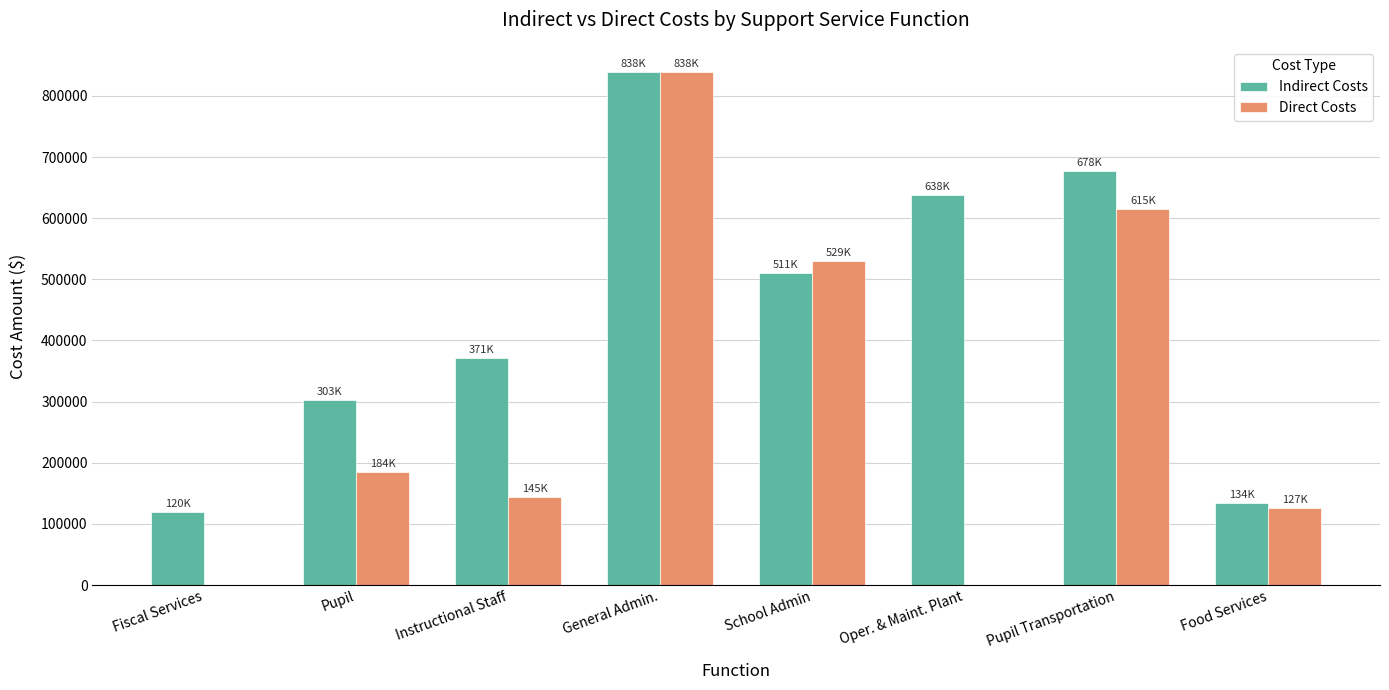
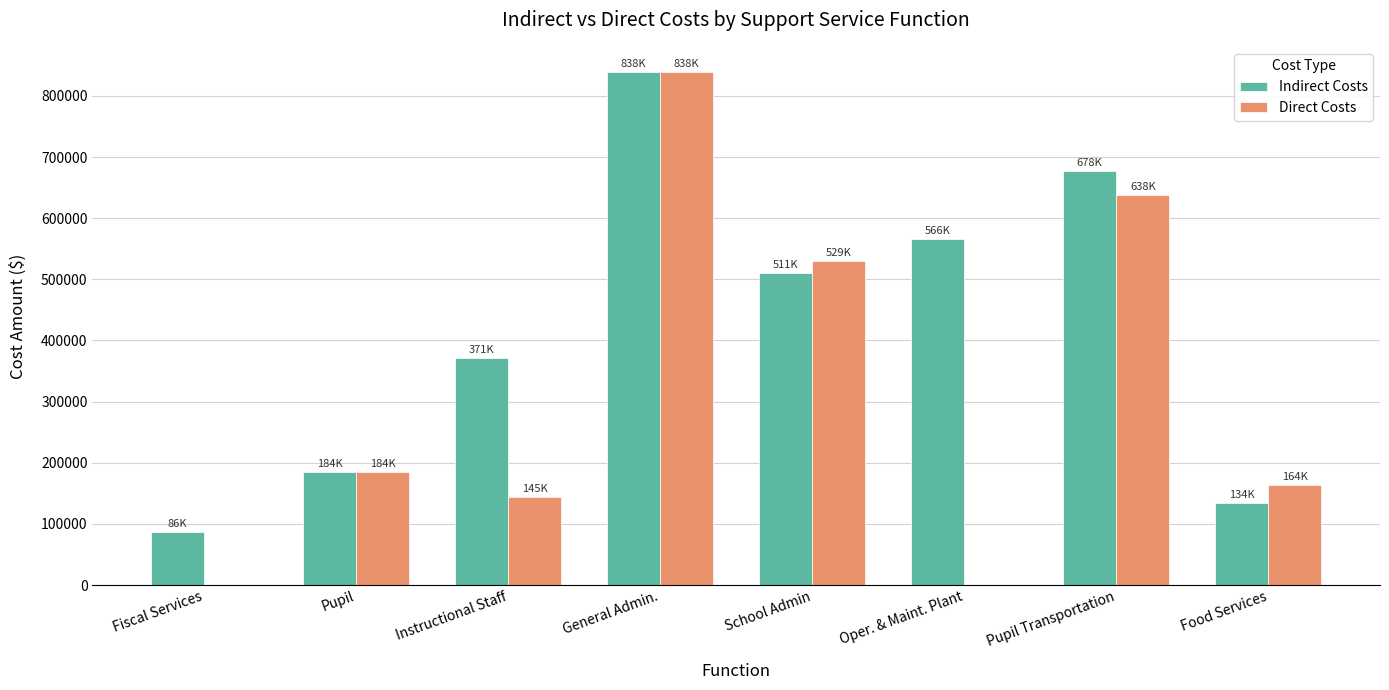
Indirect Costs, Fiscal Services: 120K -> 86K
Indirect Costs, Pupil: 303K -> 184K
Indirect Costs, Oper. & Maint. Plant: 638K -> 566K
Direct Costs, Pupil Transportation: 615K -> 638K
Direct Costs, Food Services: 127K -> 164K
